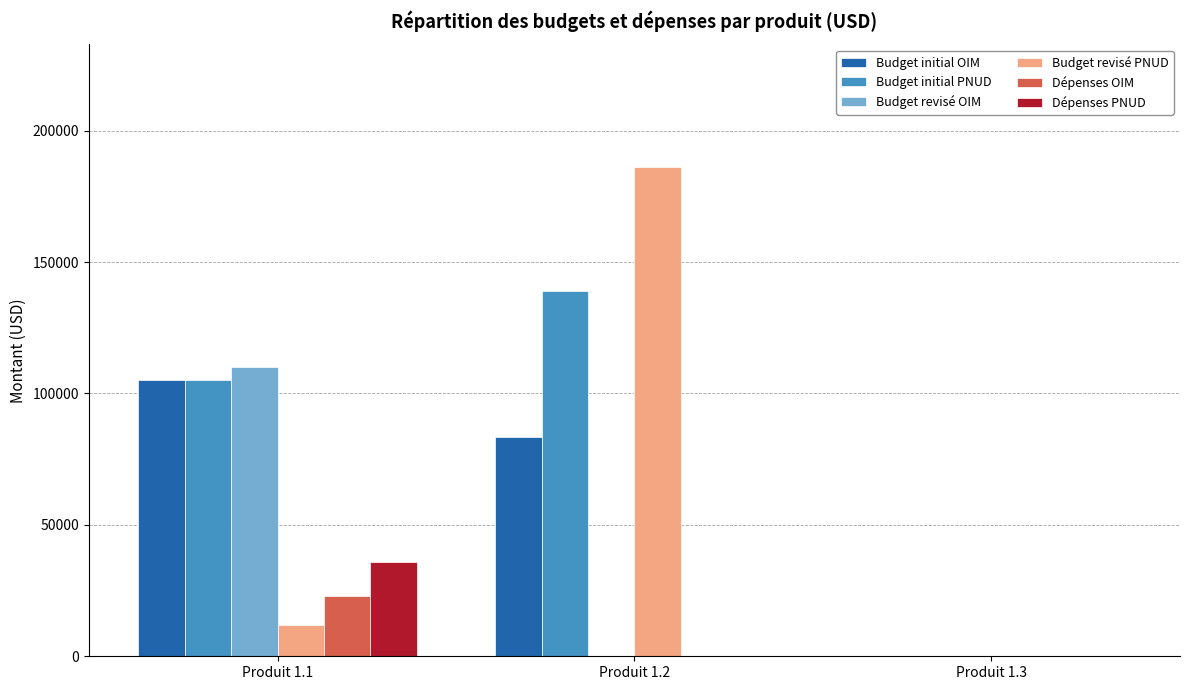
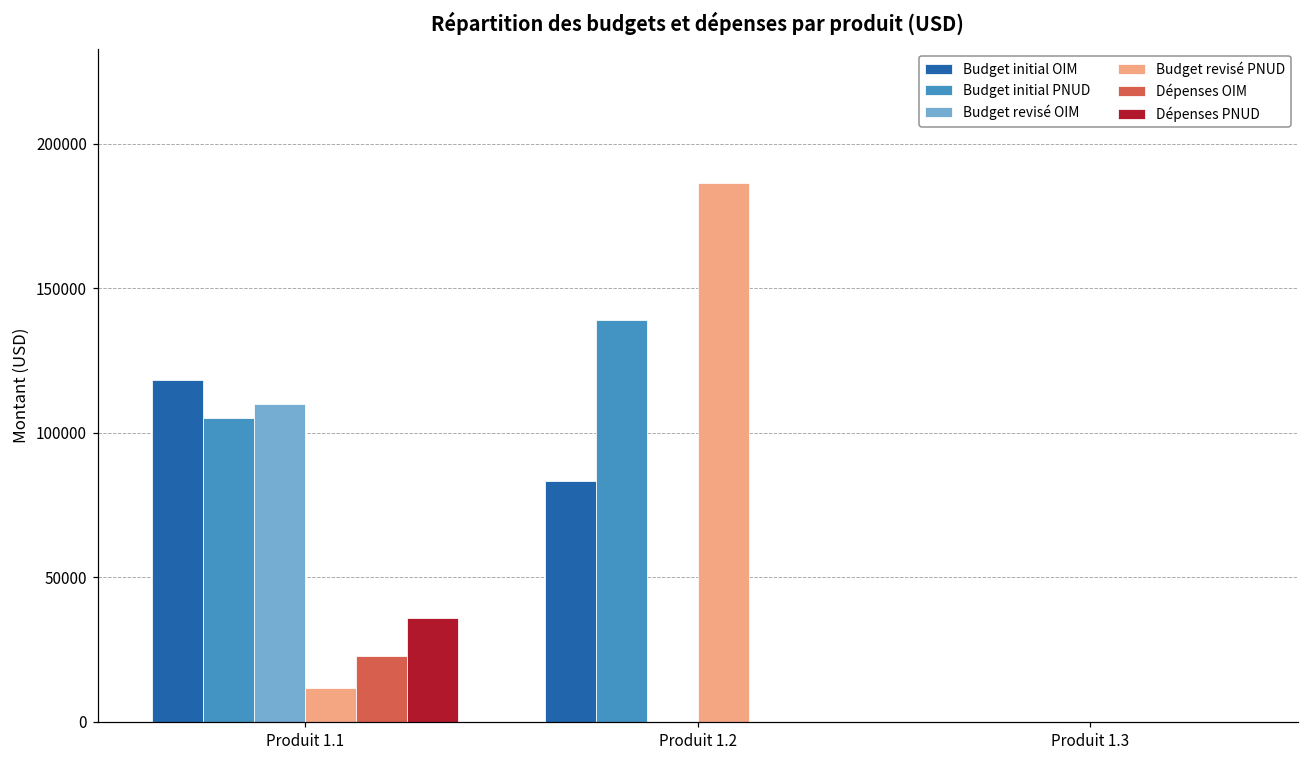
Budget initial OIM, Produit 1.1: 105000 -> 118000
